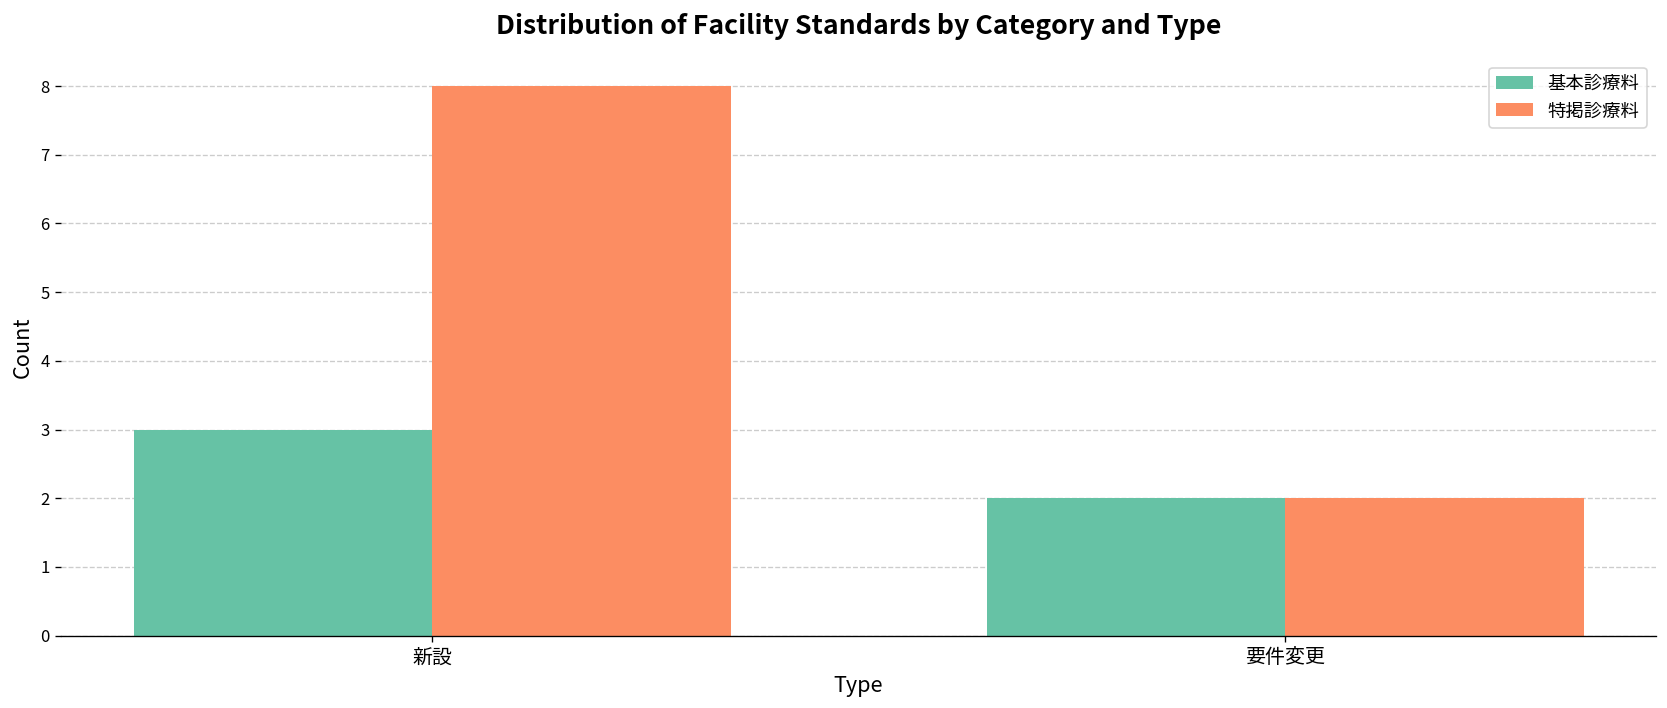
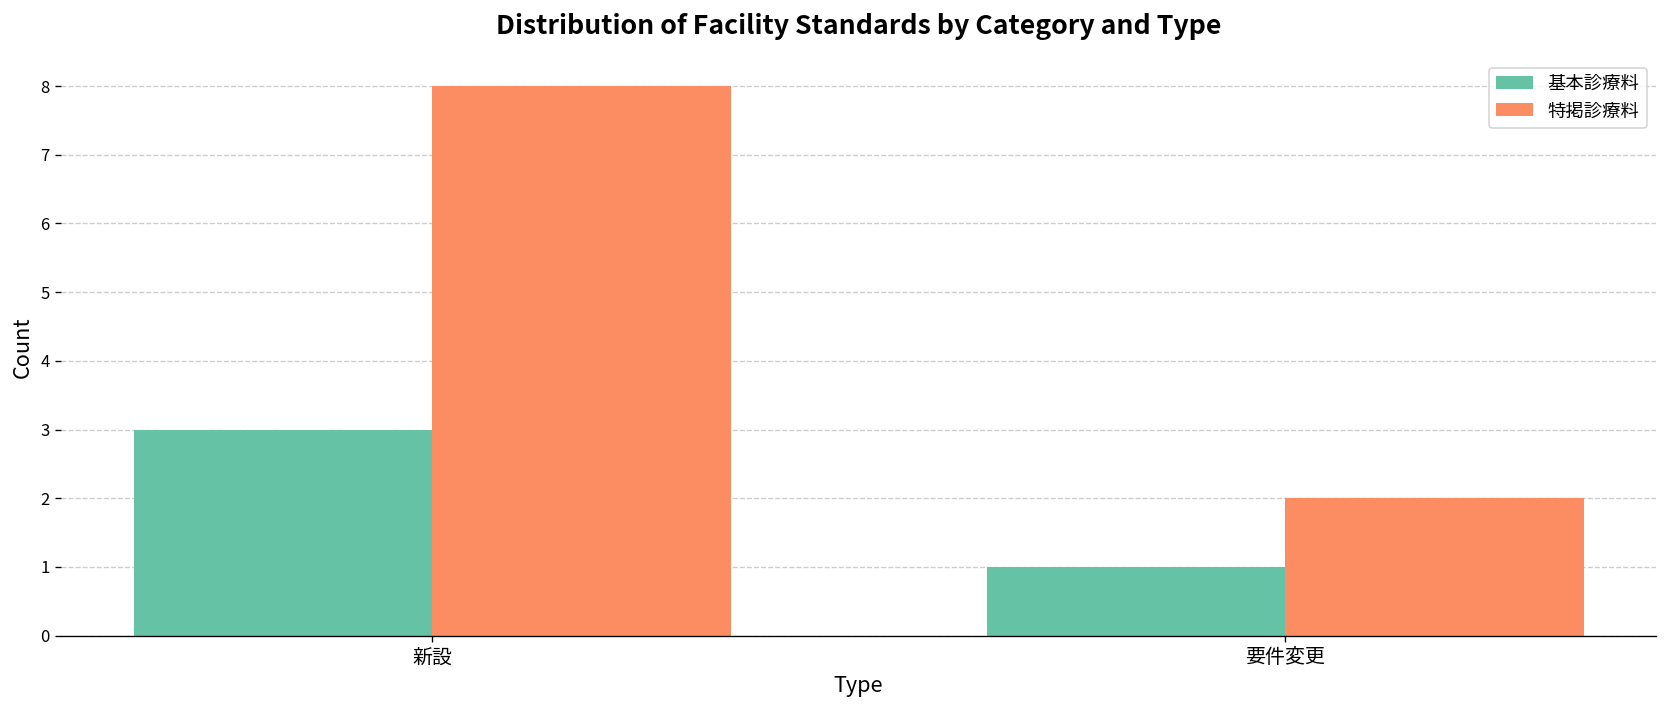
基本診療料, 要件変更: 2 -> 1
